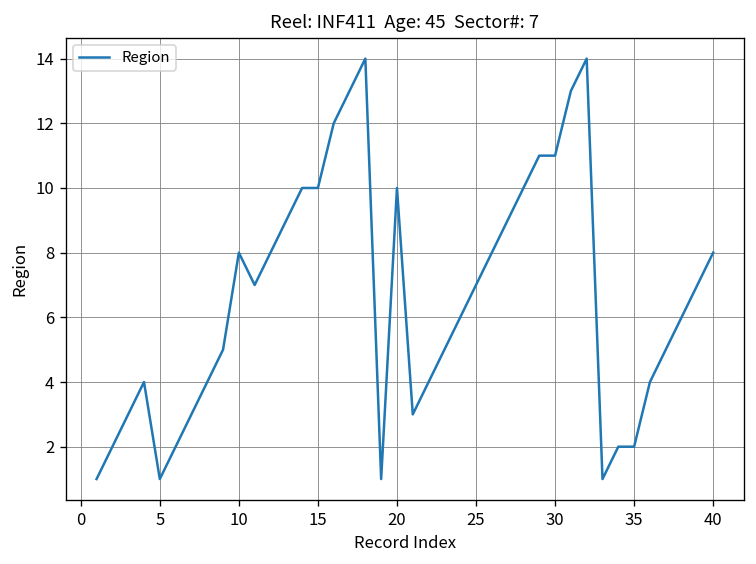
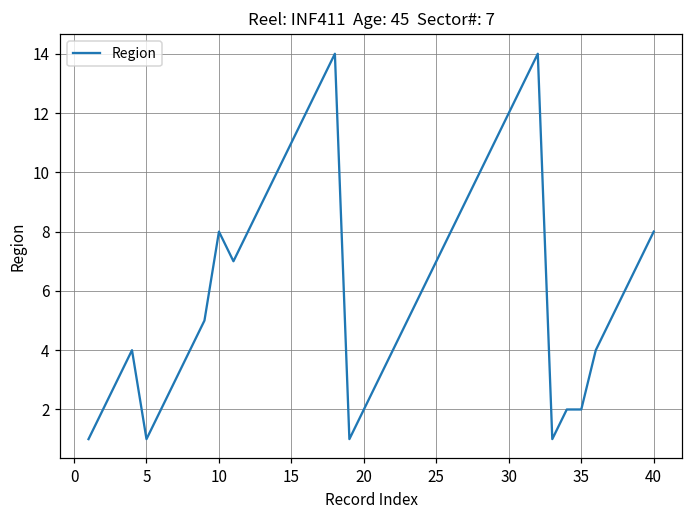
15: 10 -> 11
20: 10 -> 2
30: 11 -> 12
